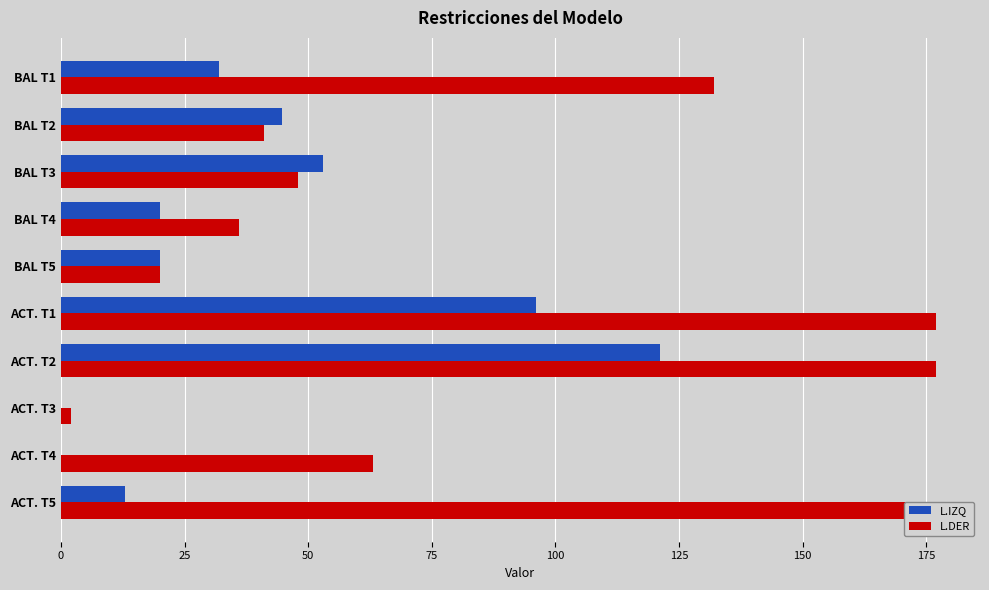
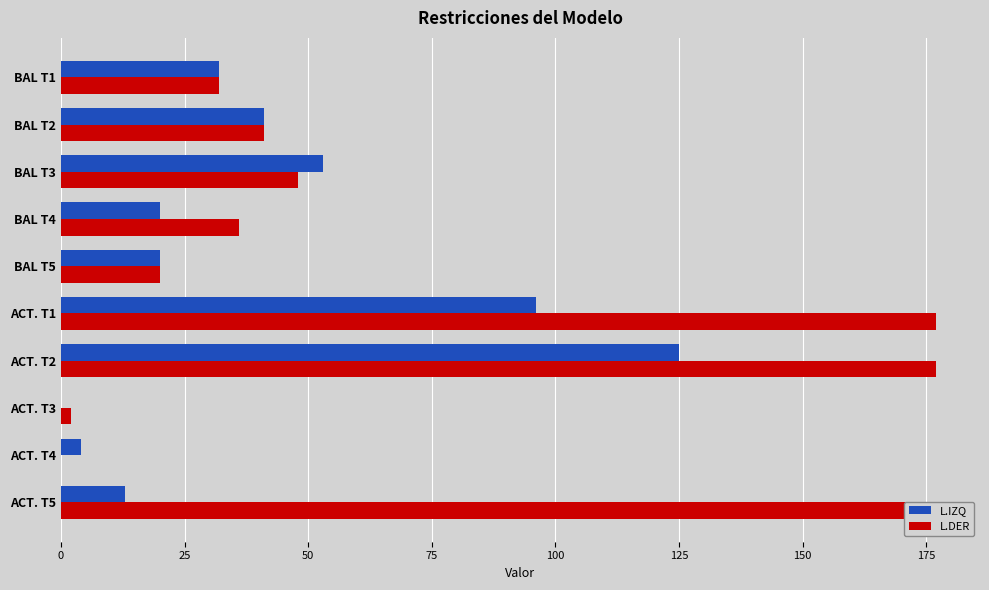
L.DER, BAL T1: 132 -> 32
L.IZQ, BAL T2: 45 -> 41
L.IZQ, ACT. T2: 121 -> 125
L.IZQ, ACT. T4: 0 -> 4
L.DER, ACT. T4: 63 -> 0
